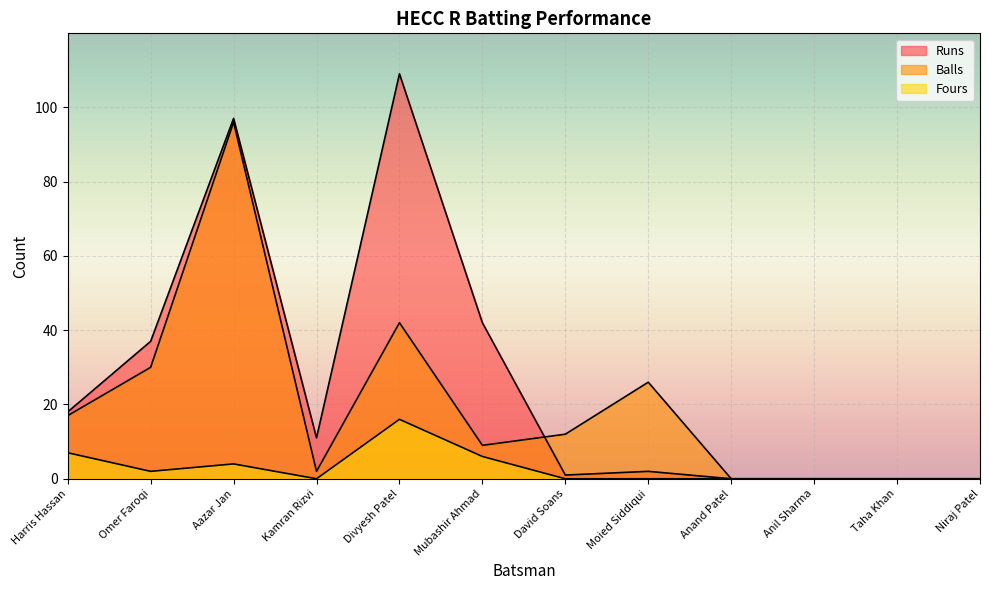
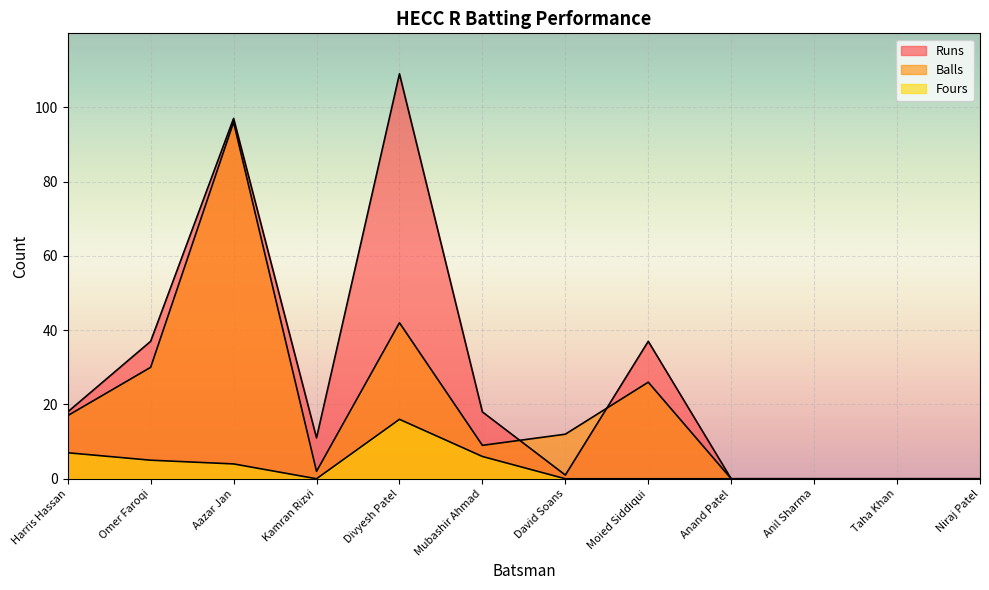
Fours, Omer Faroqi: 2 -> 5
Runs, Mubashir Ahmad: 42 -> 18
Runs, Moied Siddiqui: 2 -> 37
